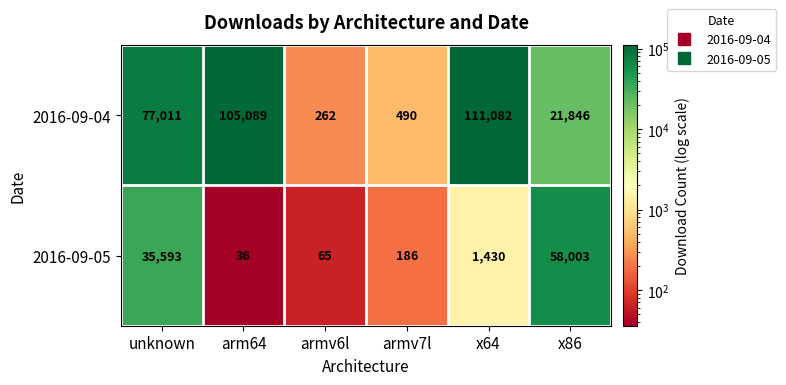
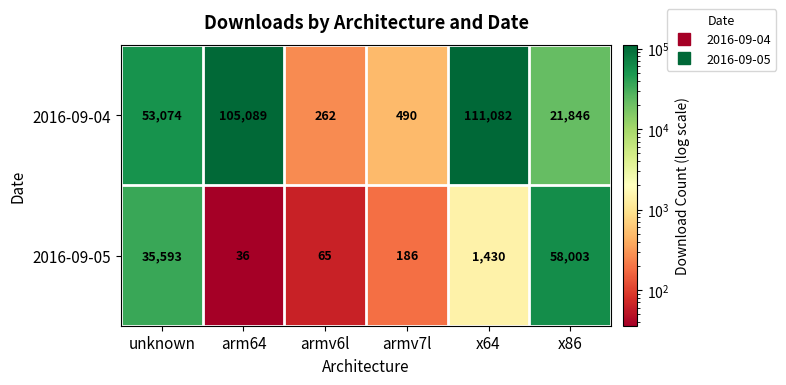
2016-09-04, unknown: 77,011 -> 53,074
